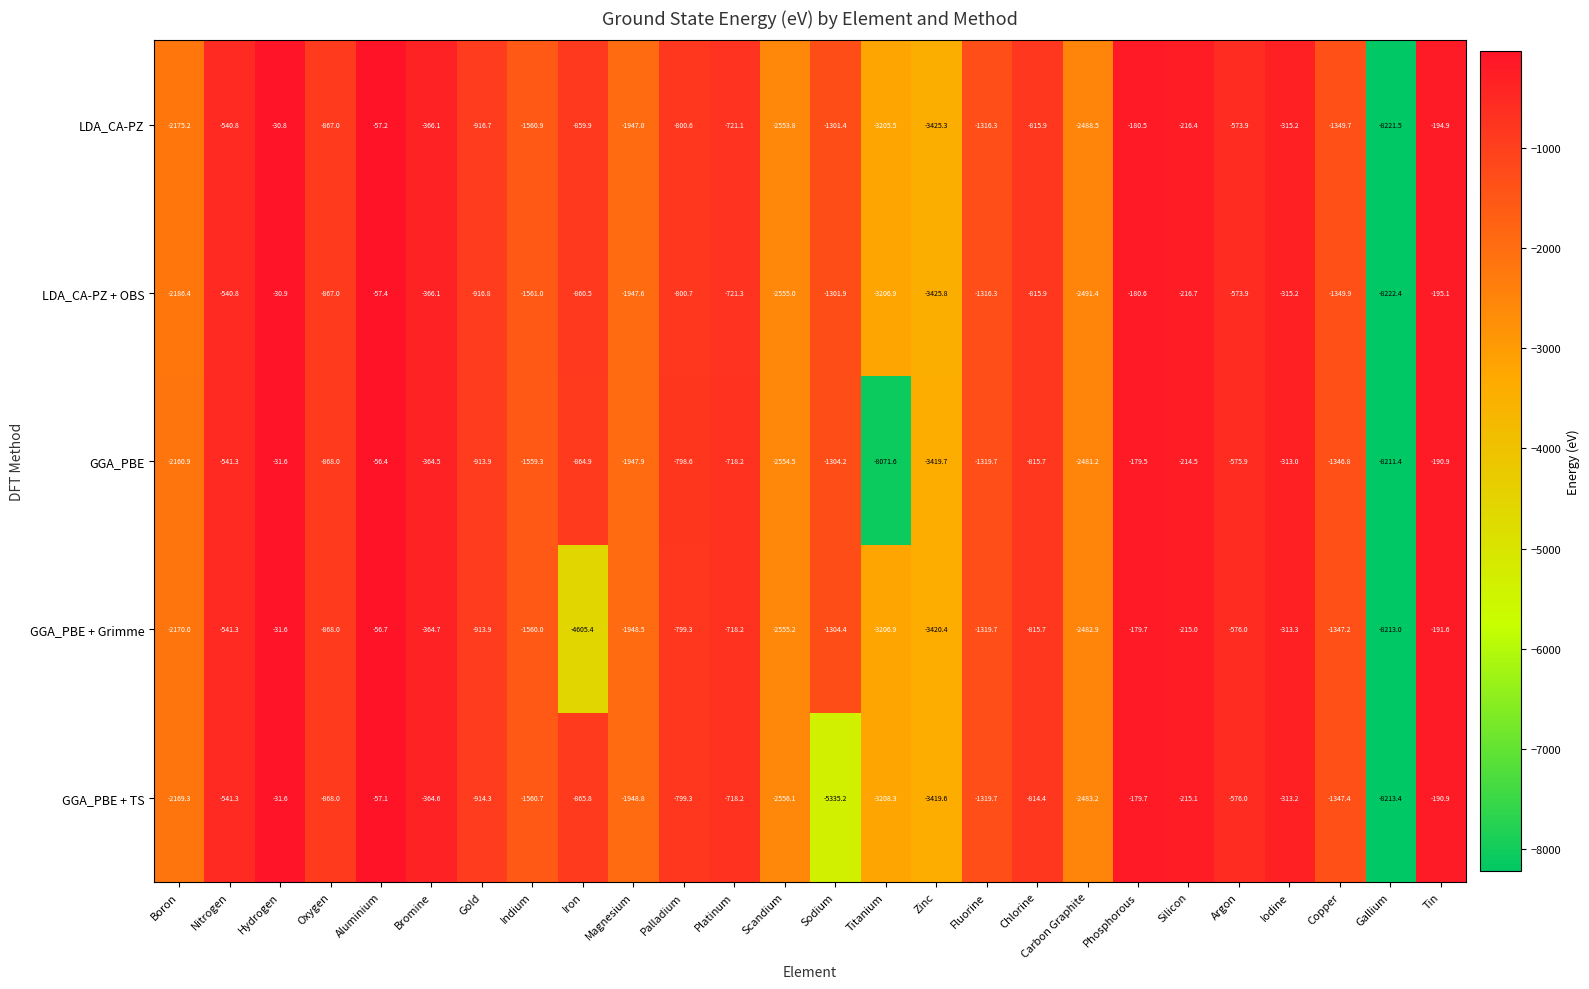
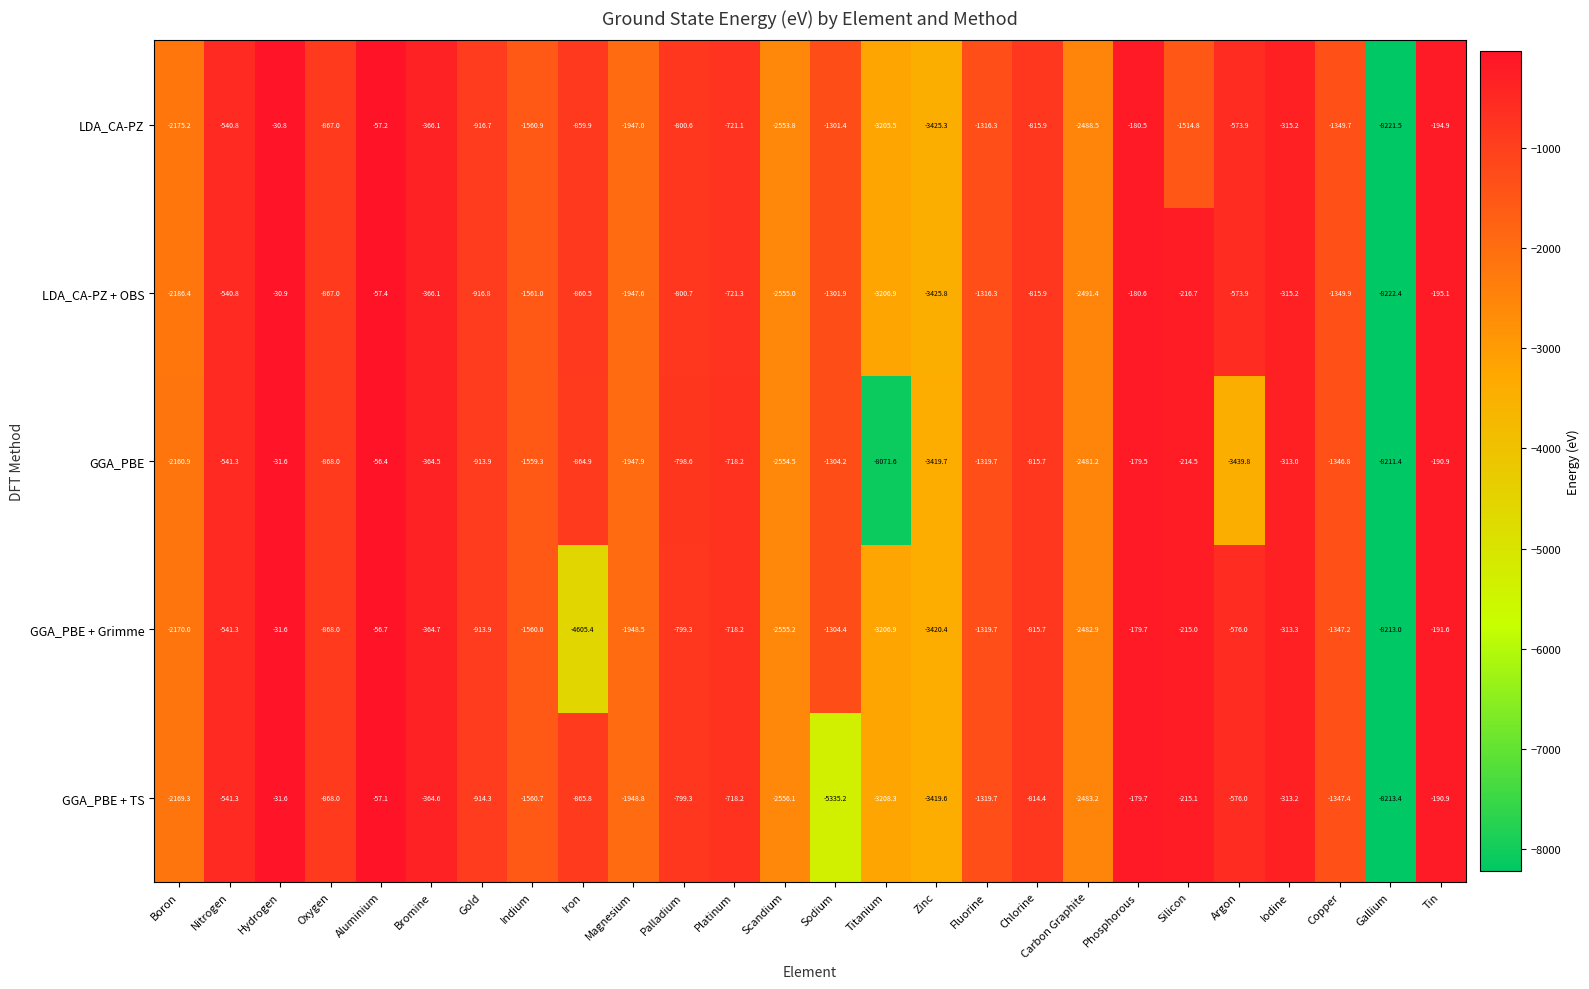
LDA_CA-PZ, Silicon: -216.4 -> -1514.8
GGA_PBE, Argon: -575.9 -> -3439.8
